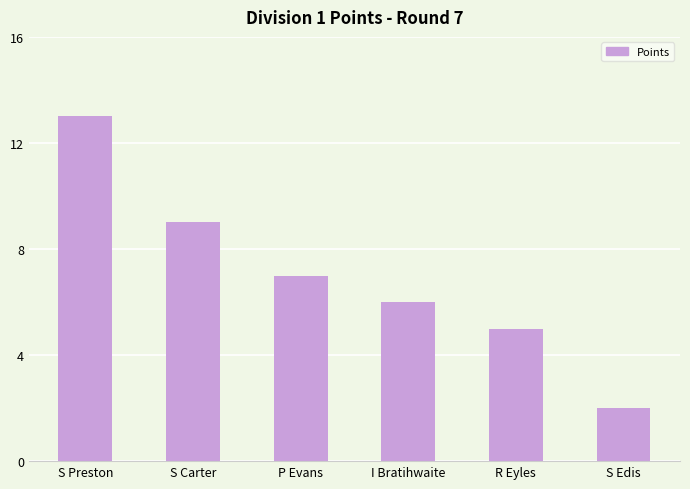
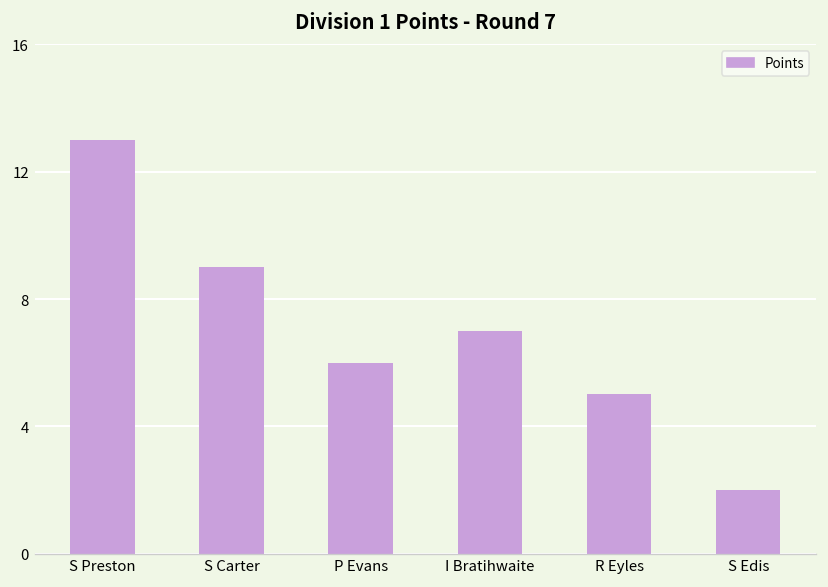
P Evans: 7 -> 6
I Bratihwaite: 6 -> 7
